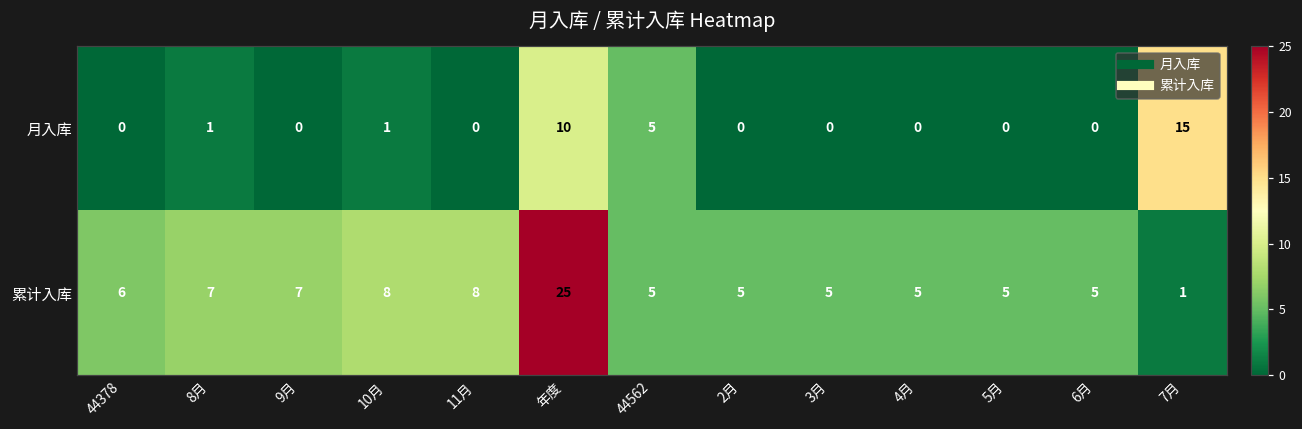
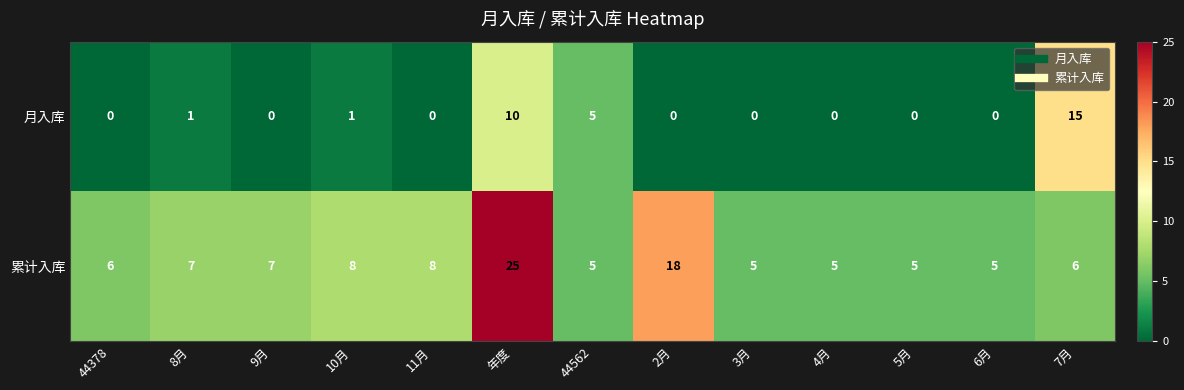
累计入库, 2月: 5 -> 18
累计入库, 7月: 1 -> 6
